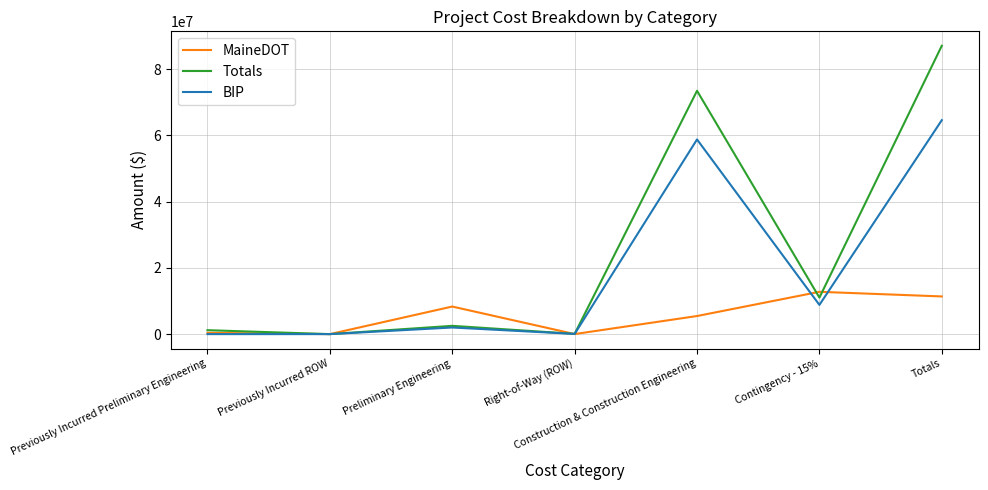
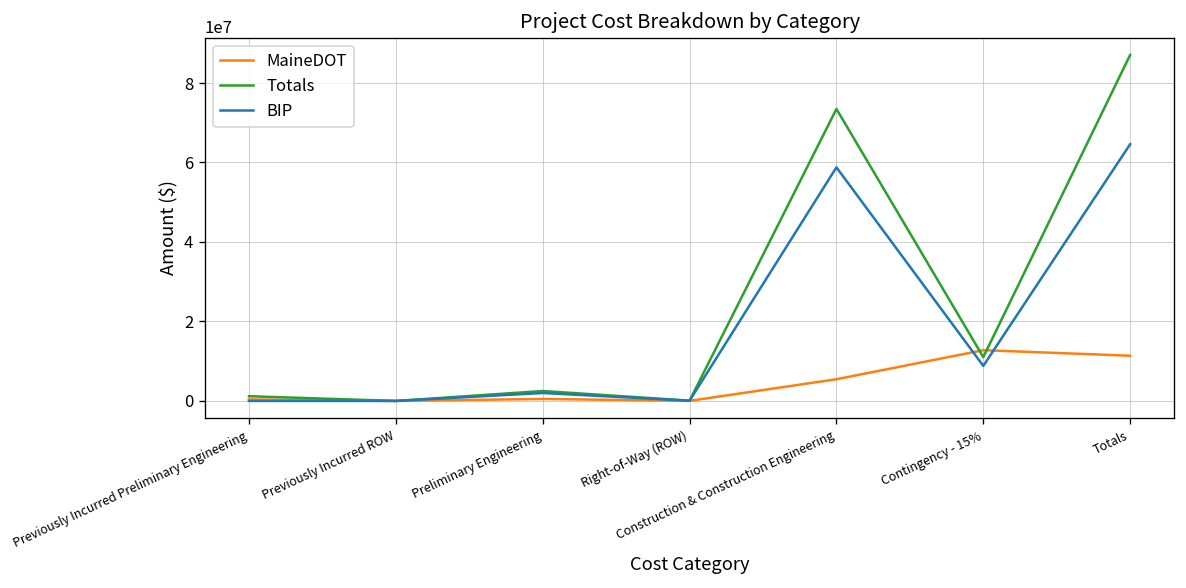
MaineDOT, Preliminary Engineering: 8000000 -> 1000000
